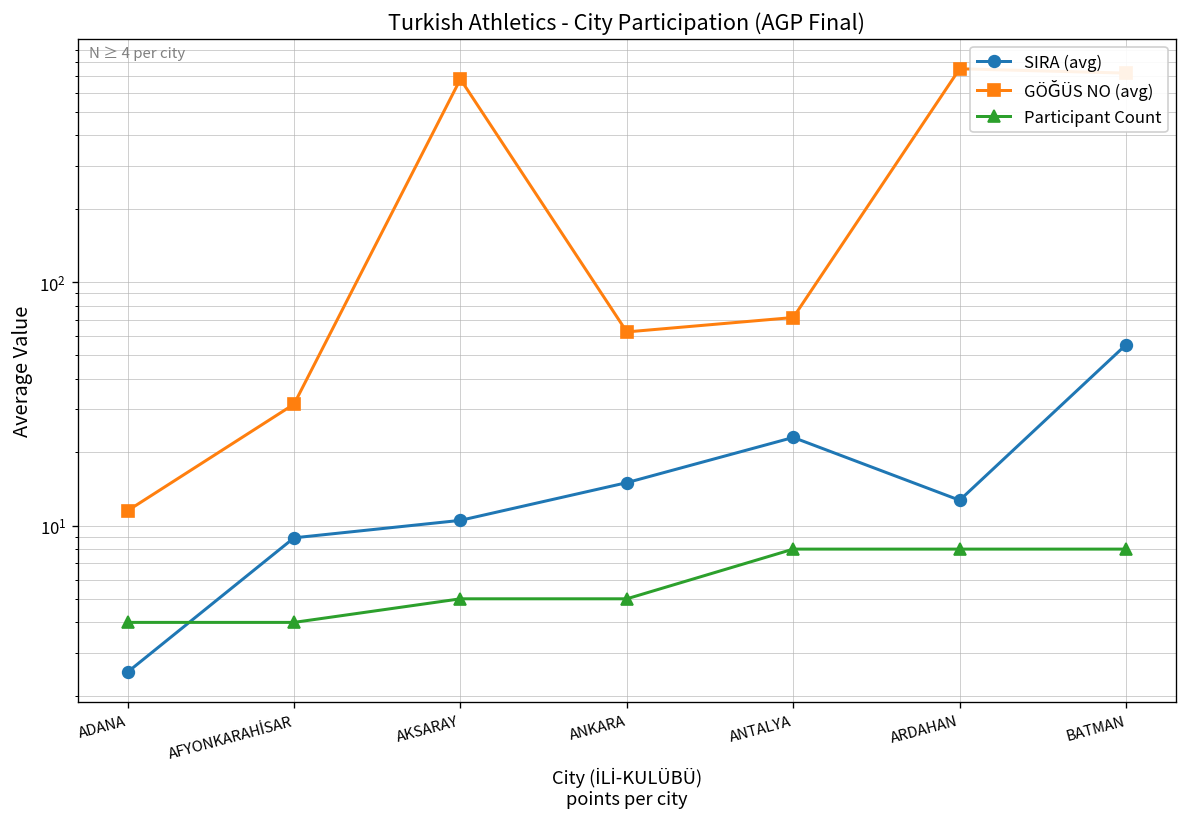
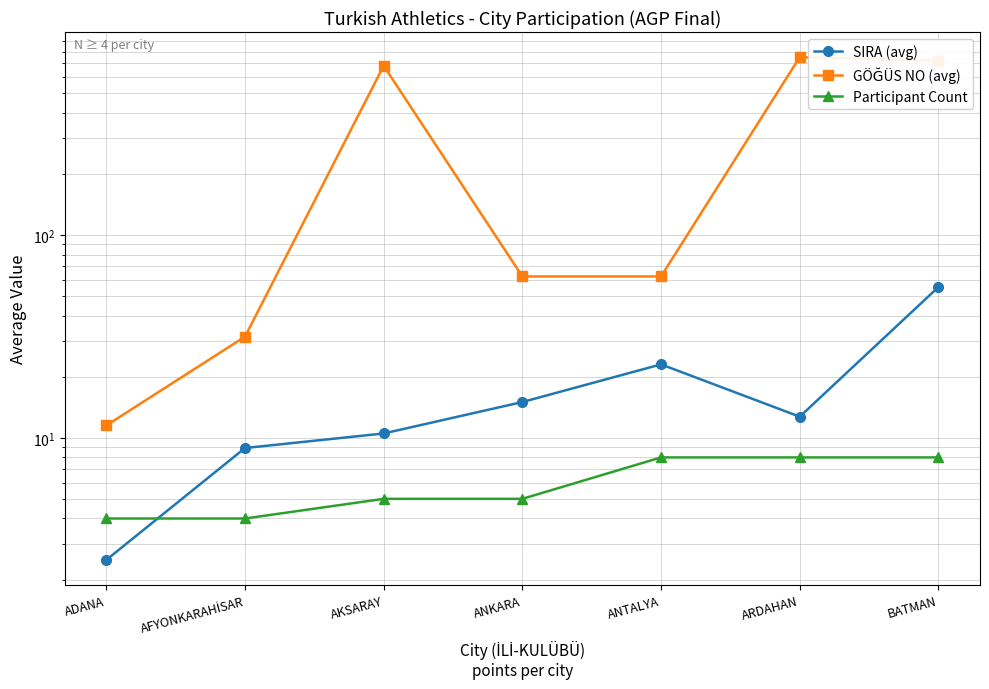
GÖĞÜS NO (avg), ANTALYA: 72 -> 62
